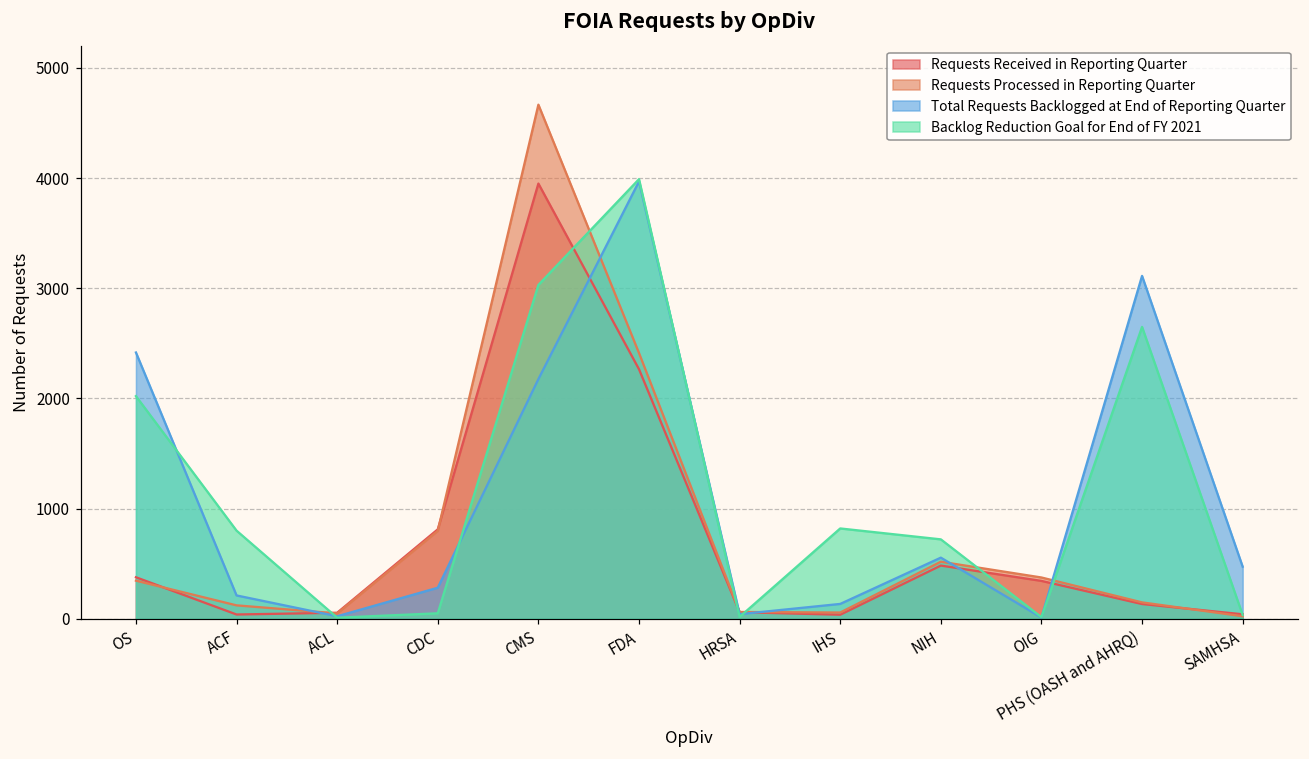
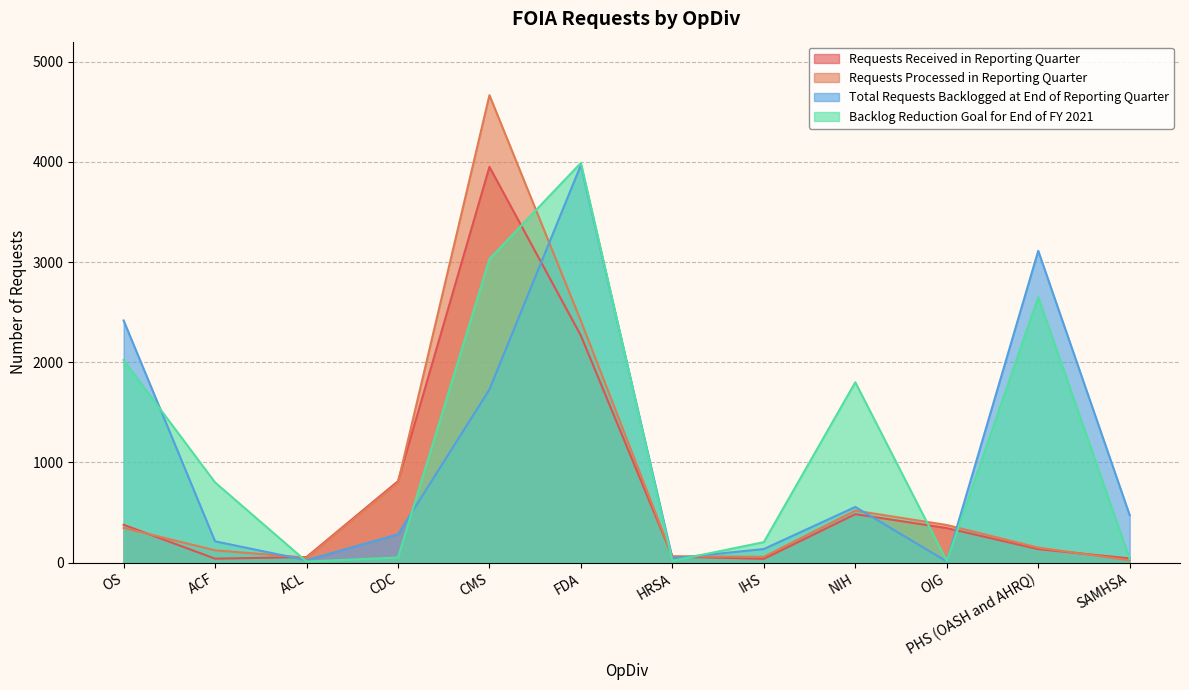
Total Requests Backlogged at End of Reporting Quarter, CMS: 2180 -> 1730
Backlog Reduction Goal for End of FY 2021, IHS: 820 -> 200
Backlog Reduction Goal for End of FY 2021, NIH: 720 -> 1800
